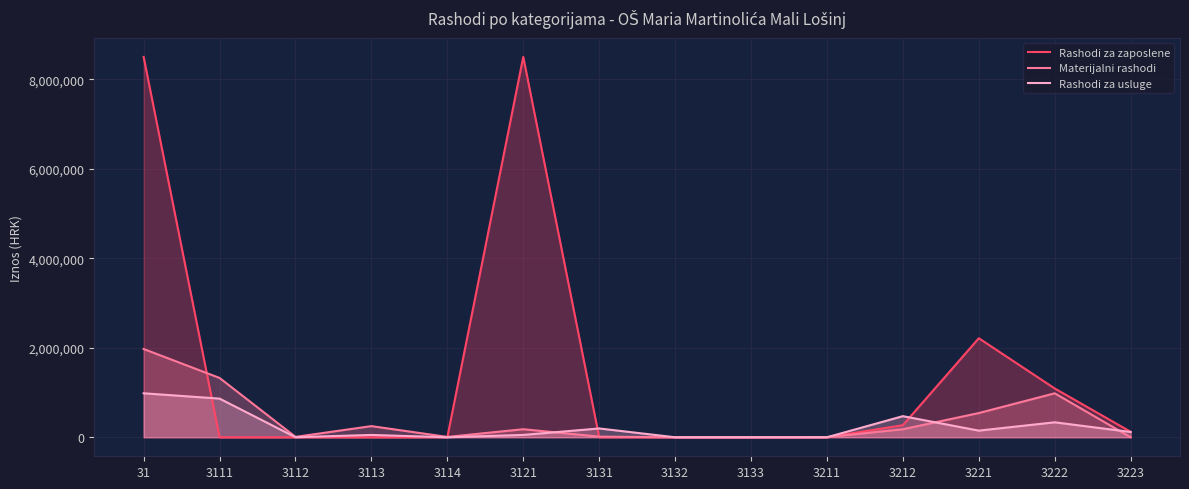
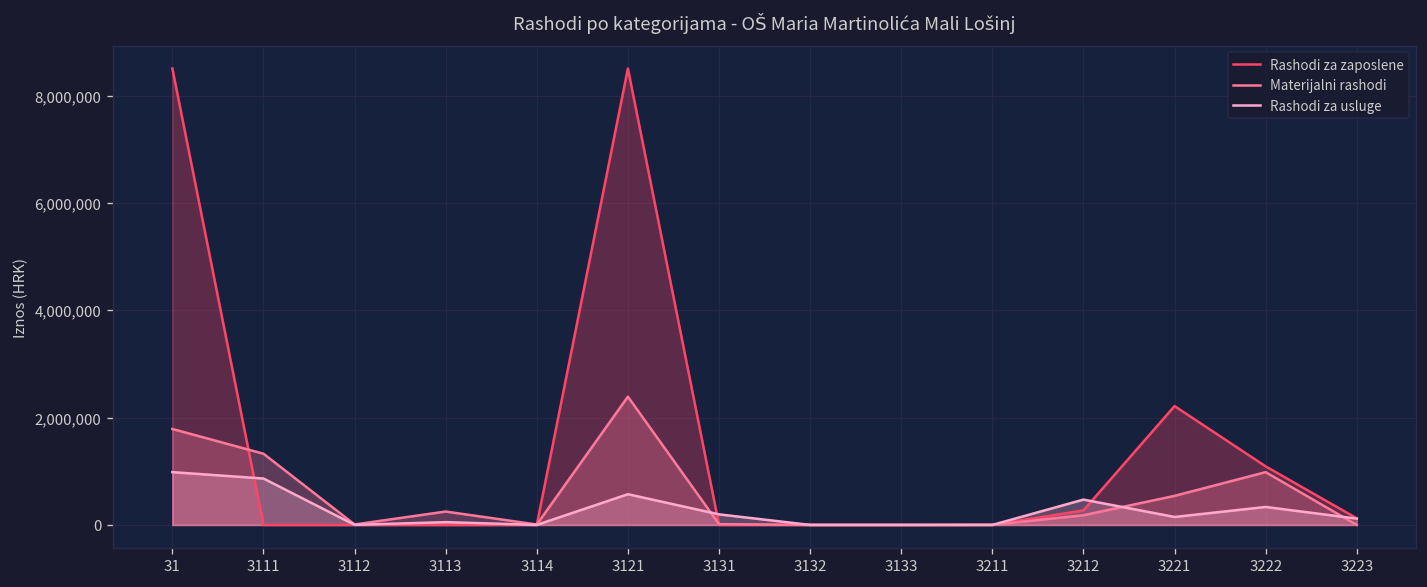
Materijalni rashodi, 31: 2,000,000 -> 1,800,000
Materijalni rashodi, 3121: 200,000 -> 2,400,000
Rashodi za usluge, 3121: 100,000 -> 600,000
